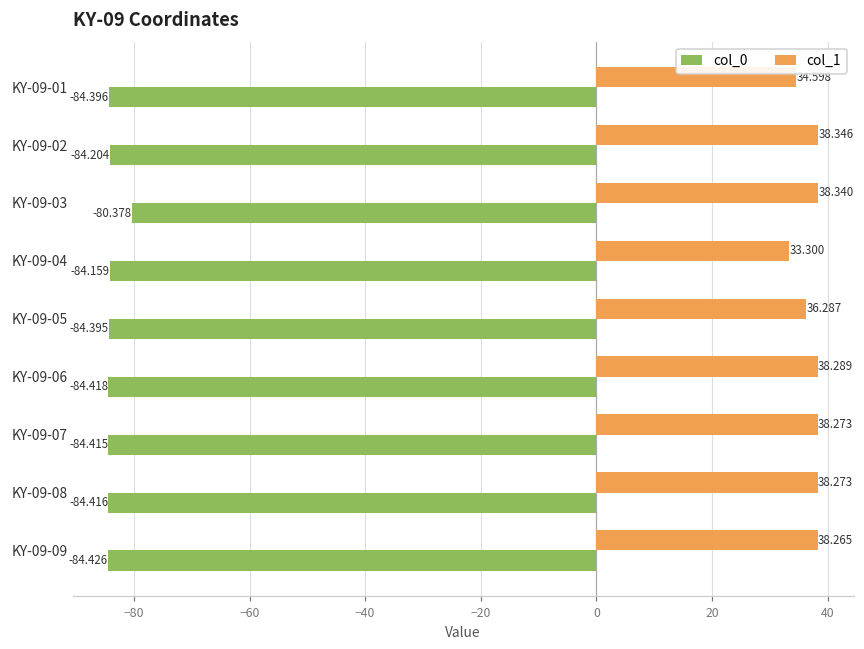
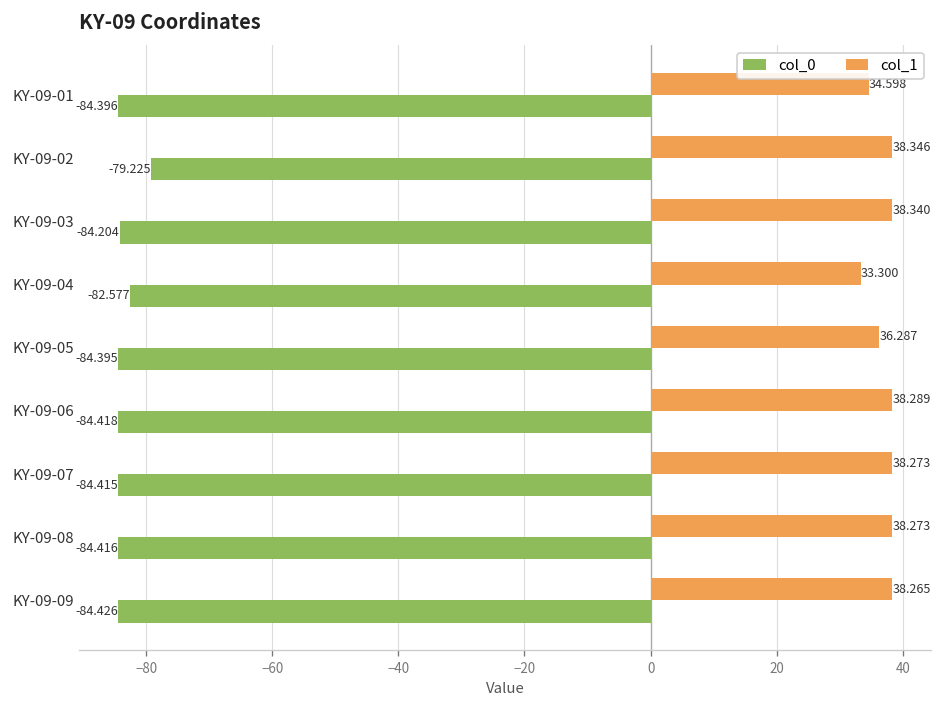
col_0, KY-09-02: -84.204 -> -79.225
col_0, KY-09-03: -80.378 -> -84.204
col_0, KY-09-04: -84.159 -> -82.577
